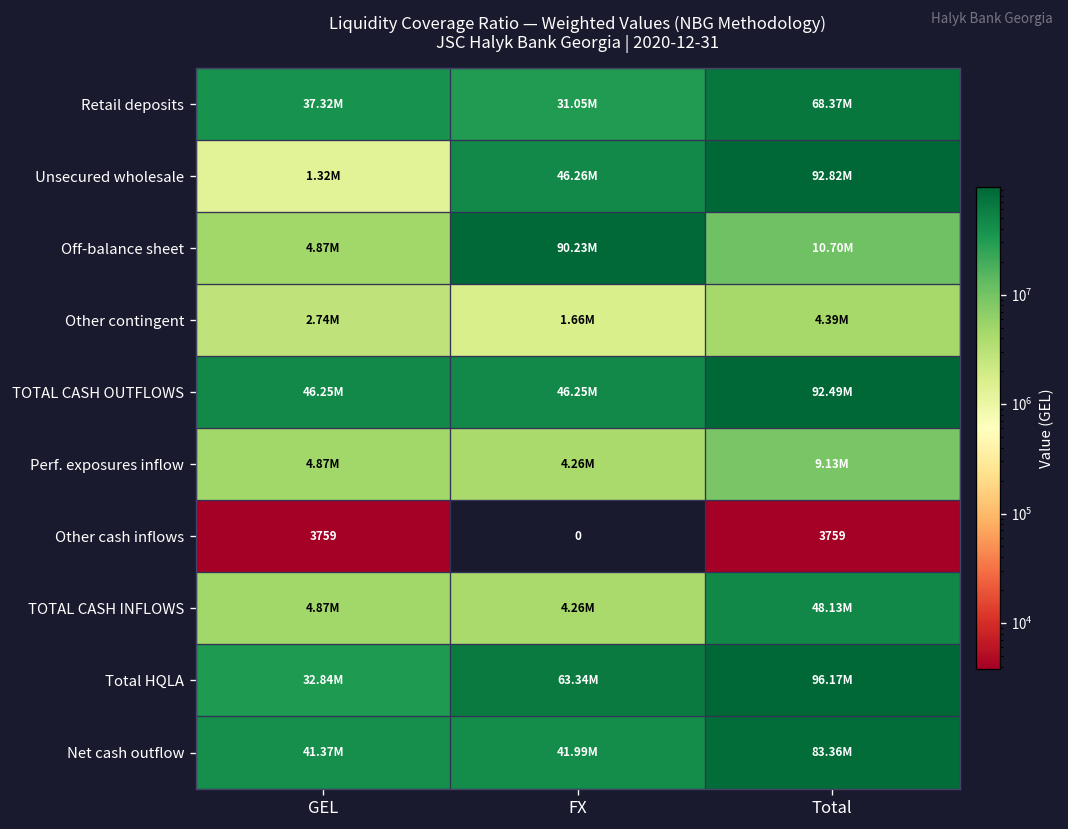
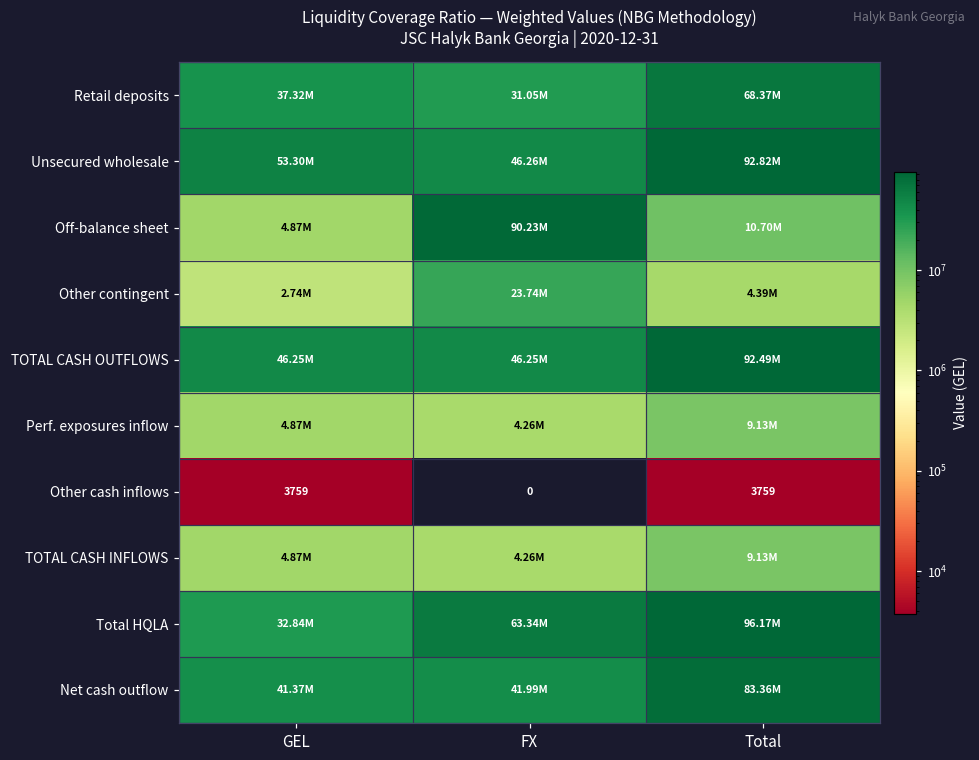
Unsecured wholesale, GEL: 1.32M -> 53.30M
Other contingent, FX: 1.66M -> 23.74M
TOTAL CASH INFLOWS, Total: 48.13M -> 9.13M
